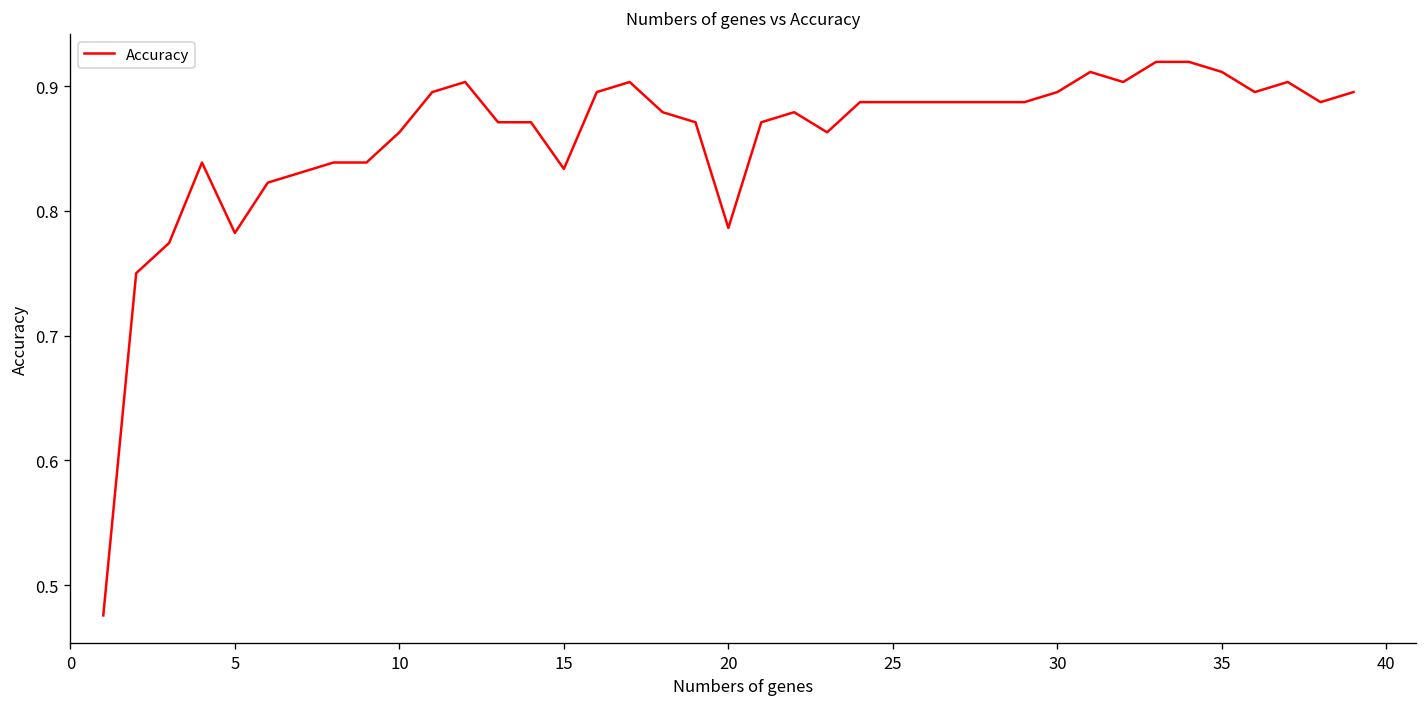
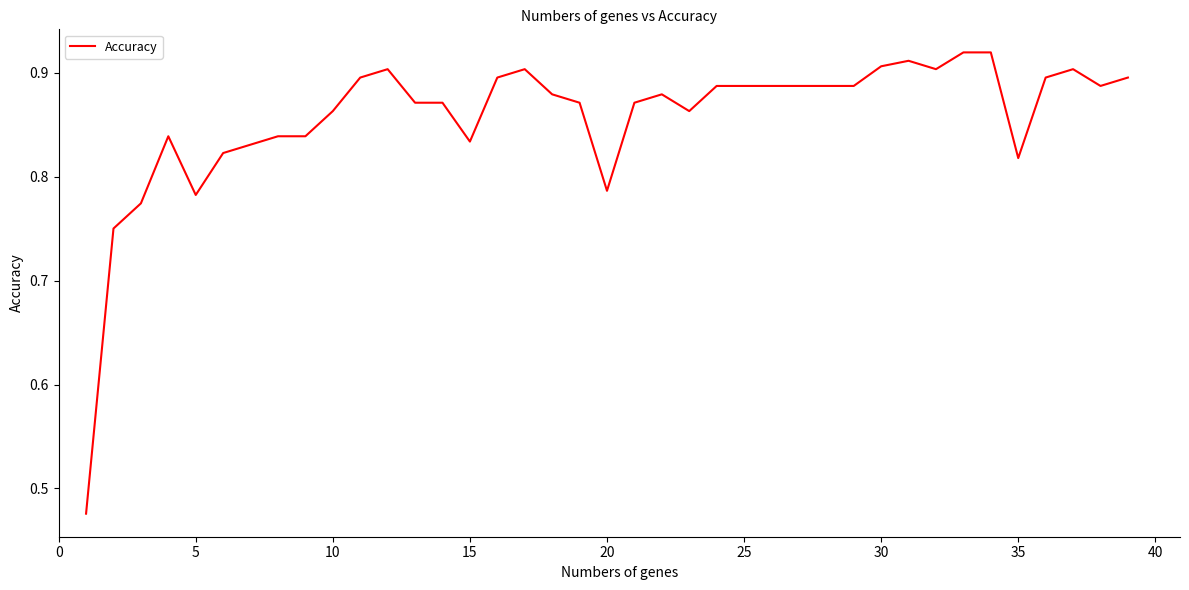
30: 0.895 -> 0.906
35: 0.911 -> 0.818
